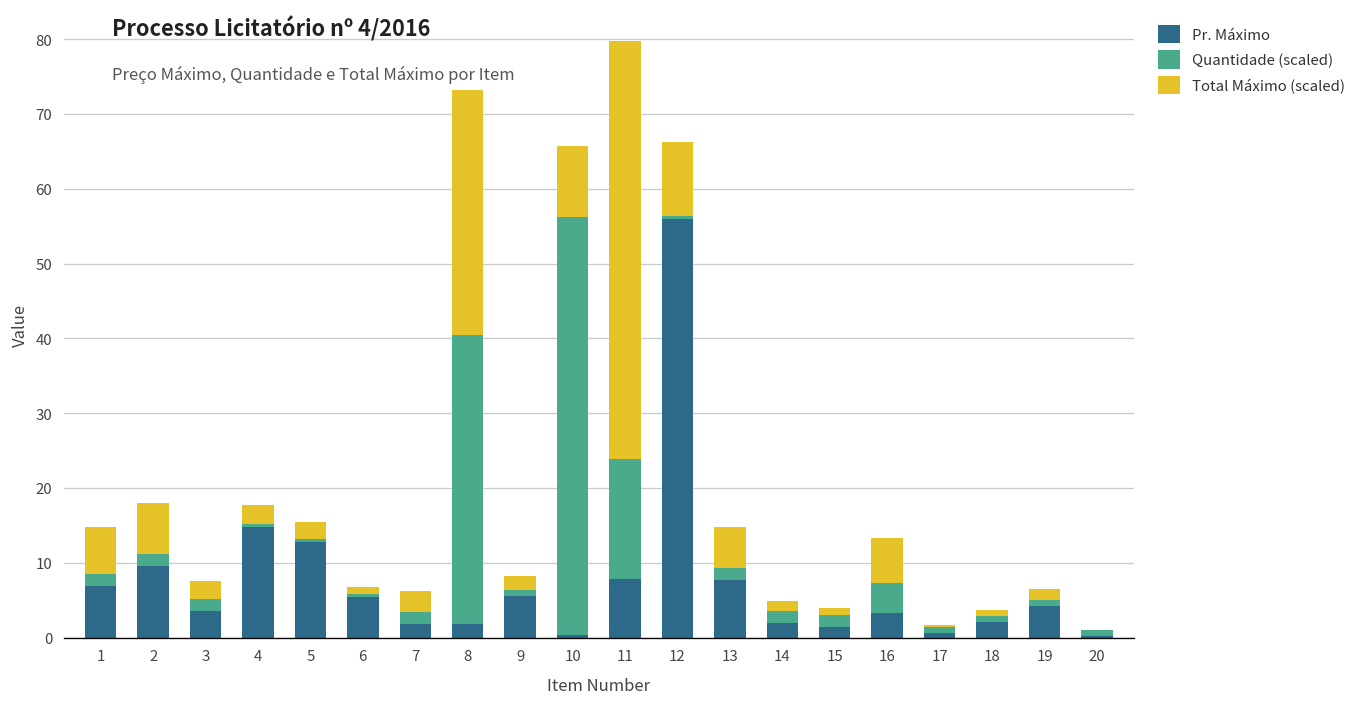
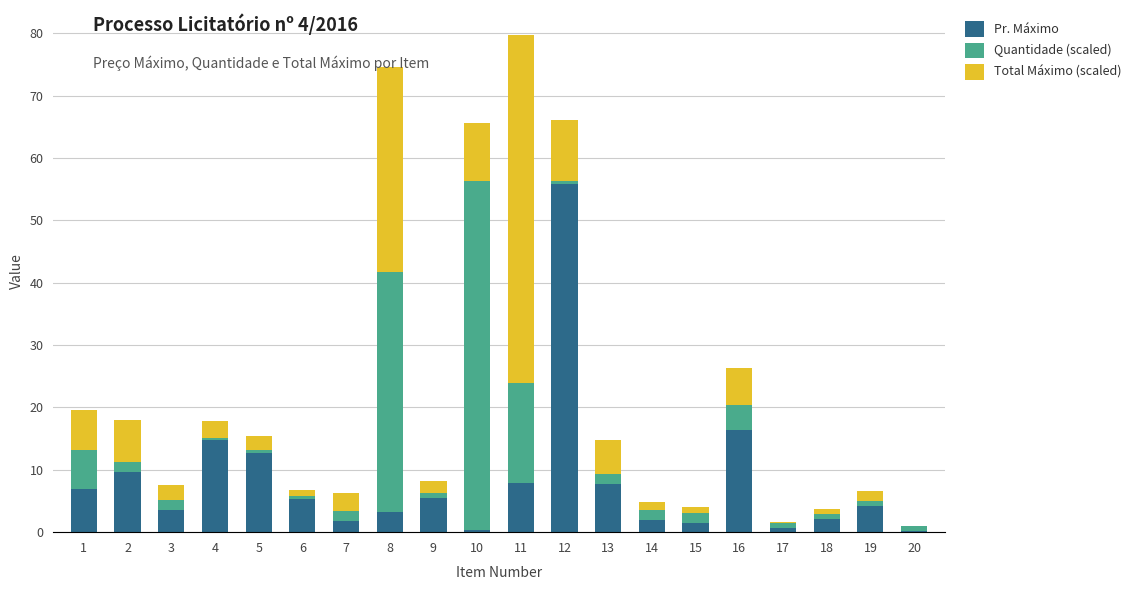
Quantidade (scaled), 1: 2 -> 6
Pr. Máximo, 8: 2 -> 3
Pr. Máximo, 16: 3 -> 16
